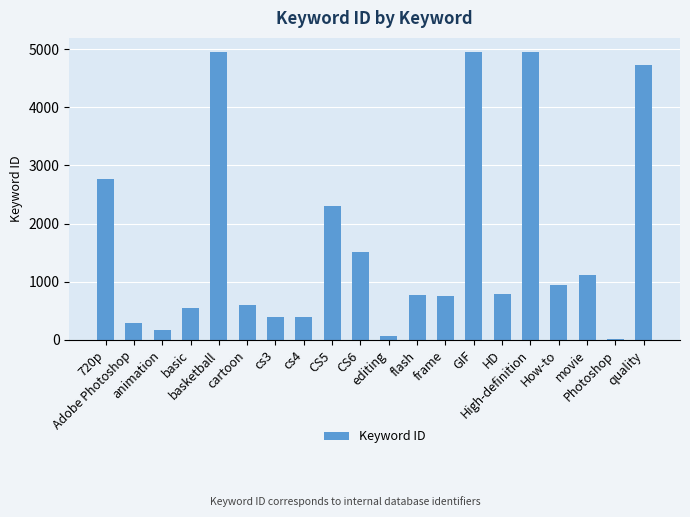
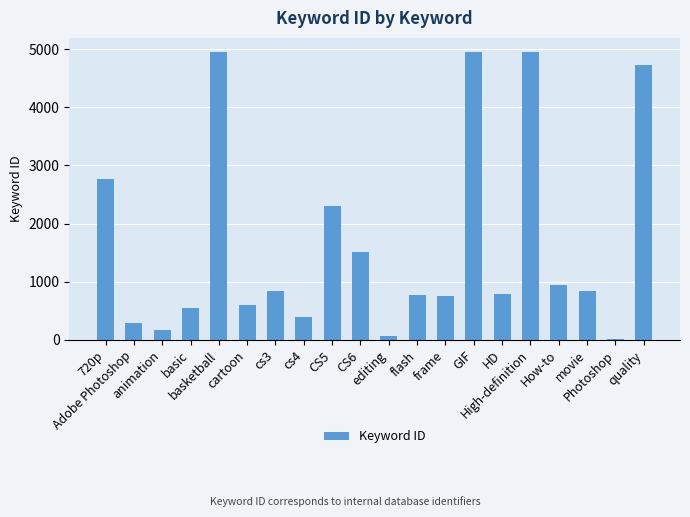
cs3: 400 -> 800
movie: 1100 -> 800
